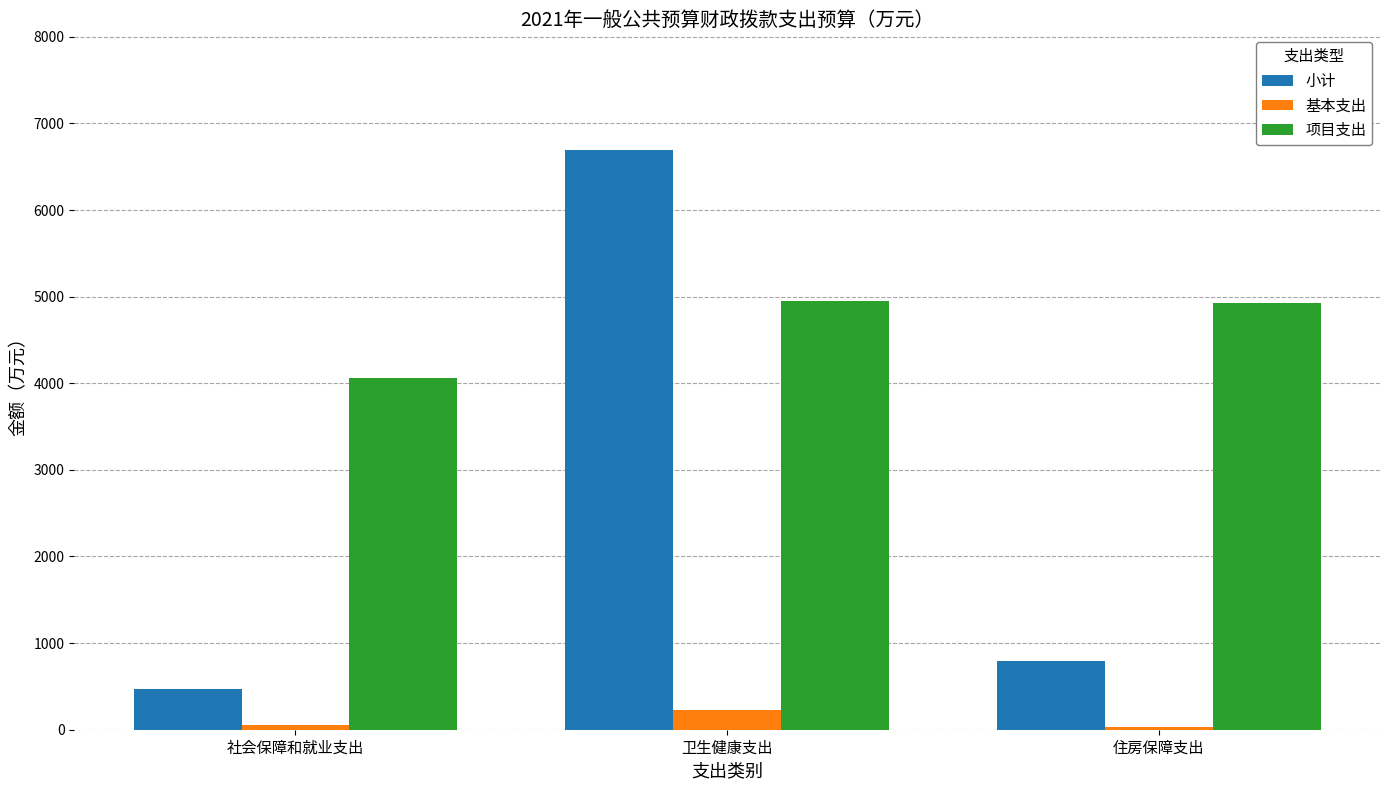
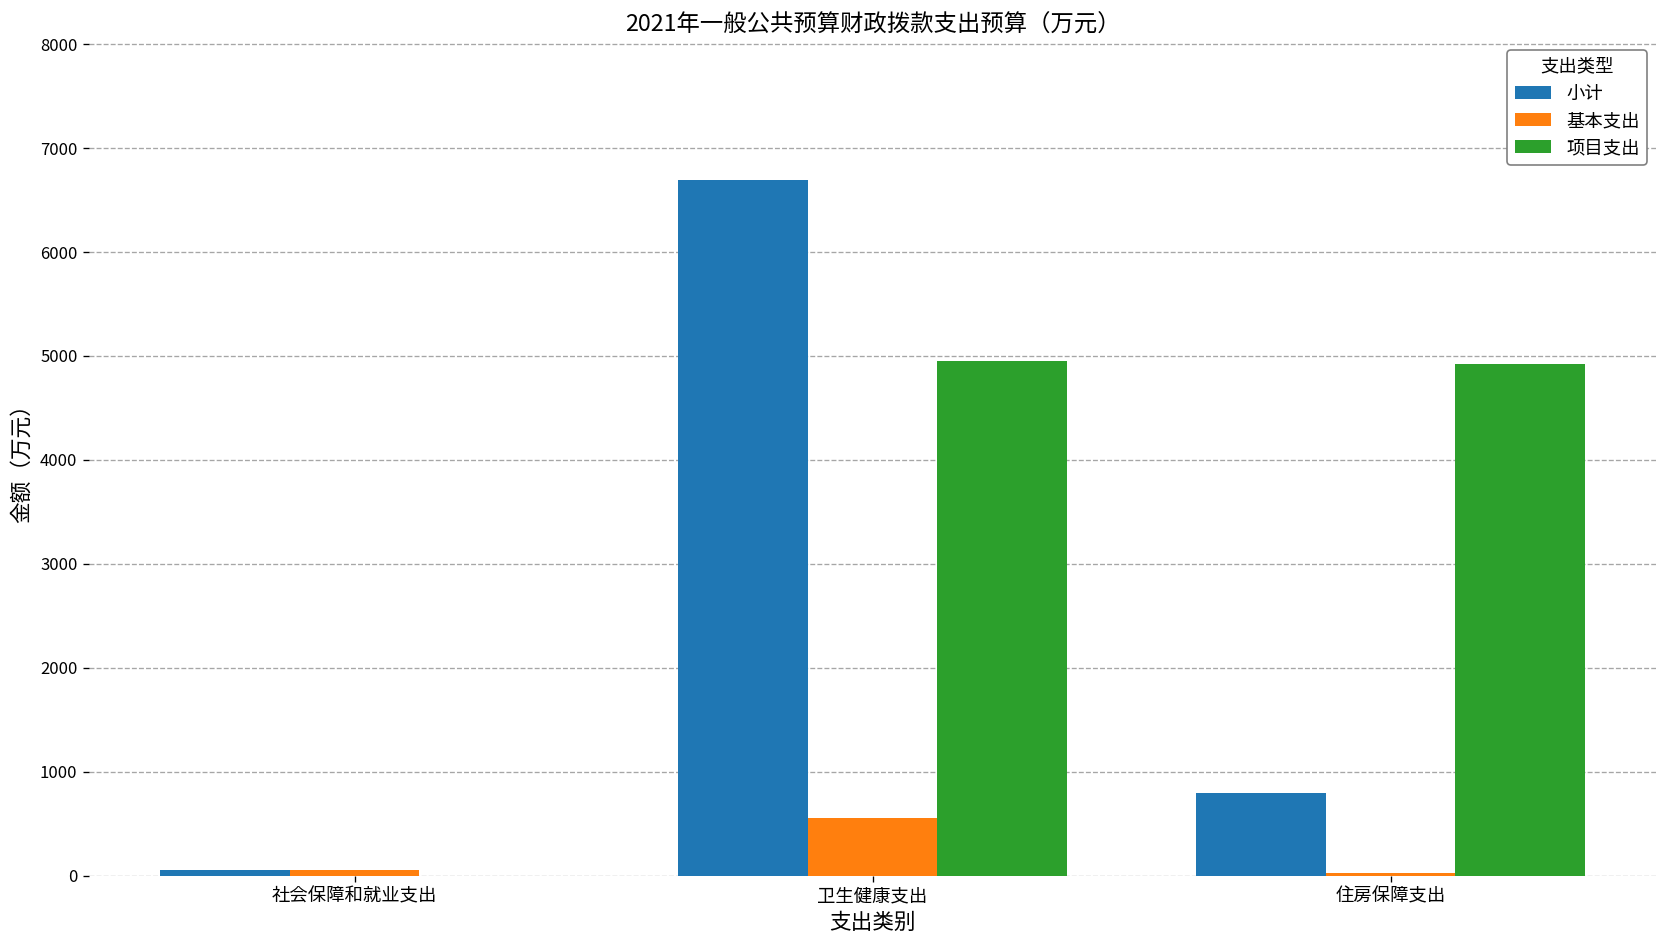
小计, 社会保障和就业支出: 500 -> 100
项目支出, 社会保障和就业支出: 4100 -> 0
基本支出, 卫生健康支出: 200 -> 600
